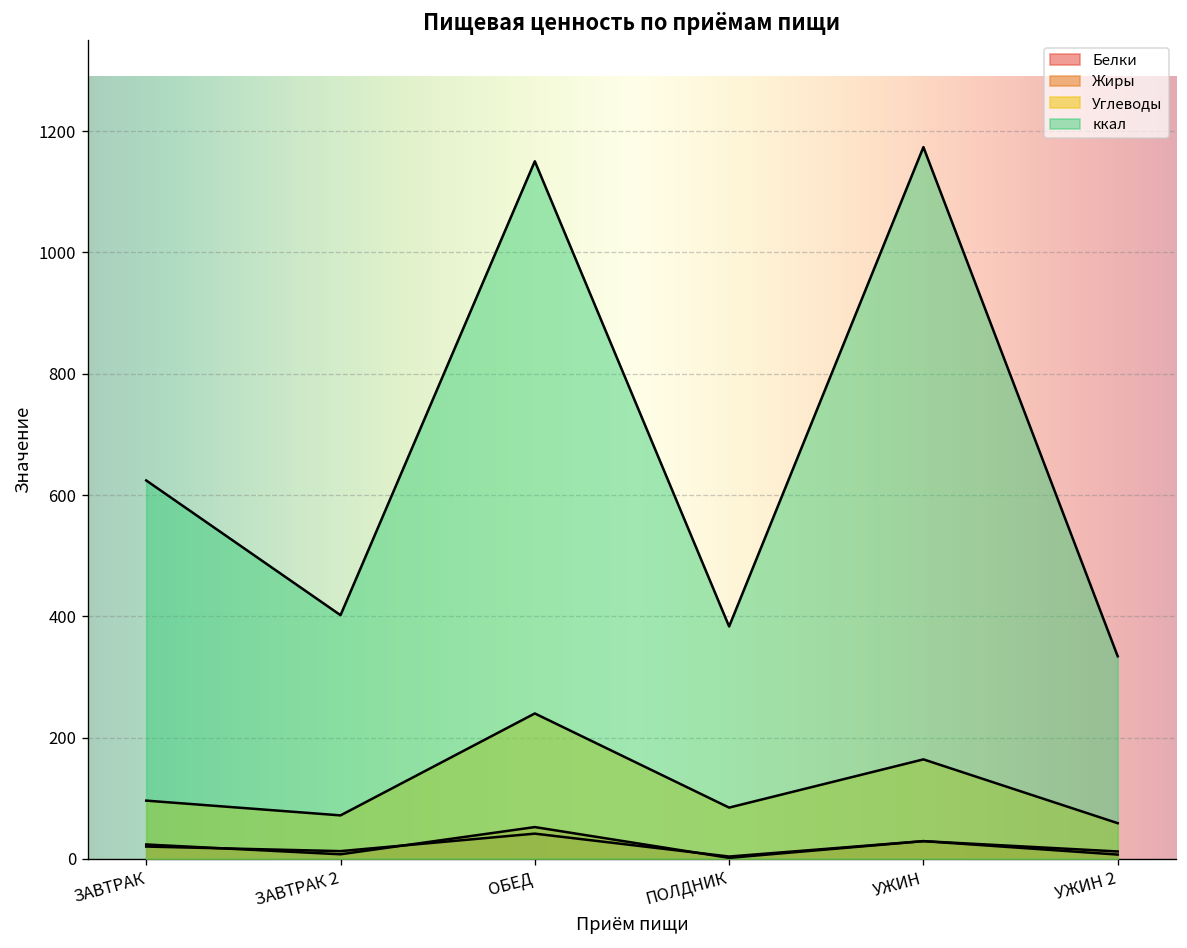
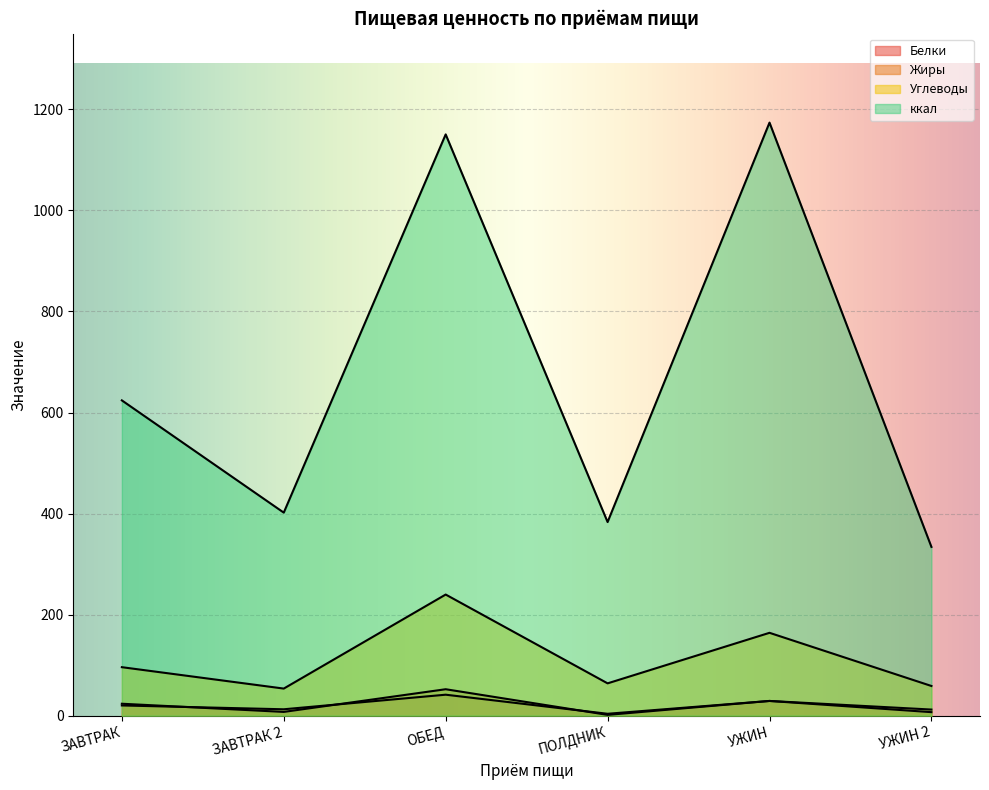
Углеводы, ЗАВТРАК 2: 70 -> 50
Углеводы, ПОЛДНИК: 80 -> 60
